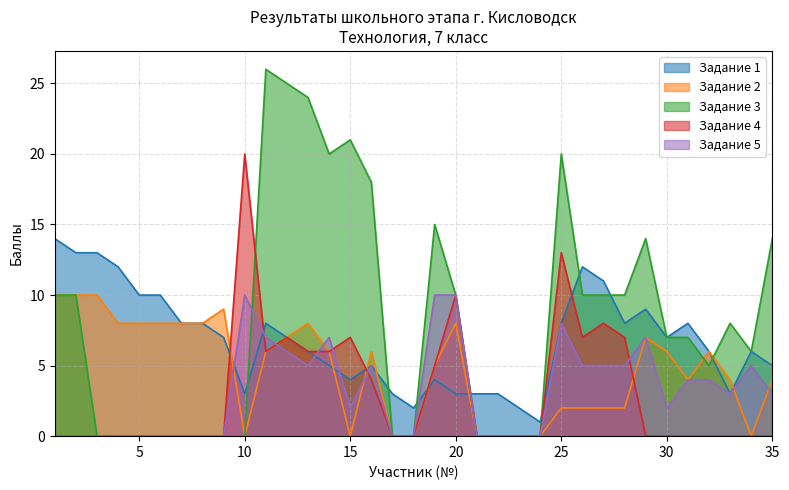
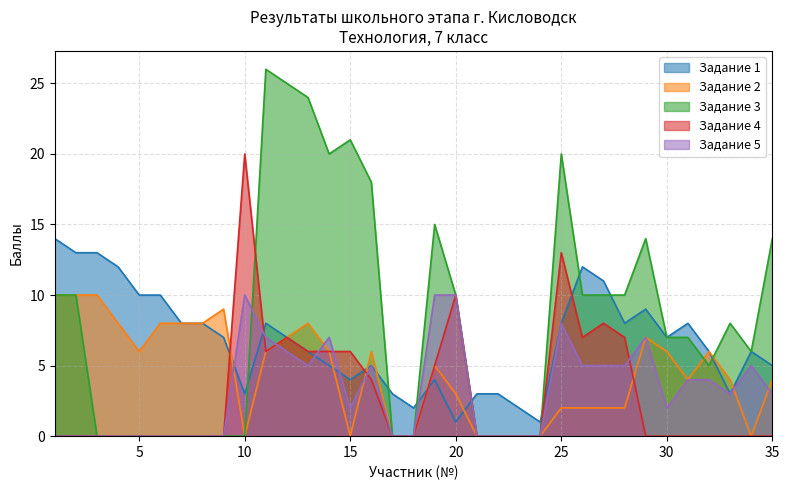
Задание 2, 5: 8 -> 6
Задание 4, 15: 7 -> 6
Задание 1, 20: 3 -> 1
Задание 2, 20: 8 -> 3
